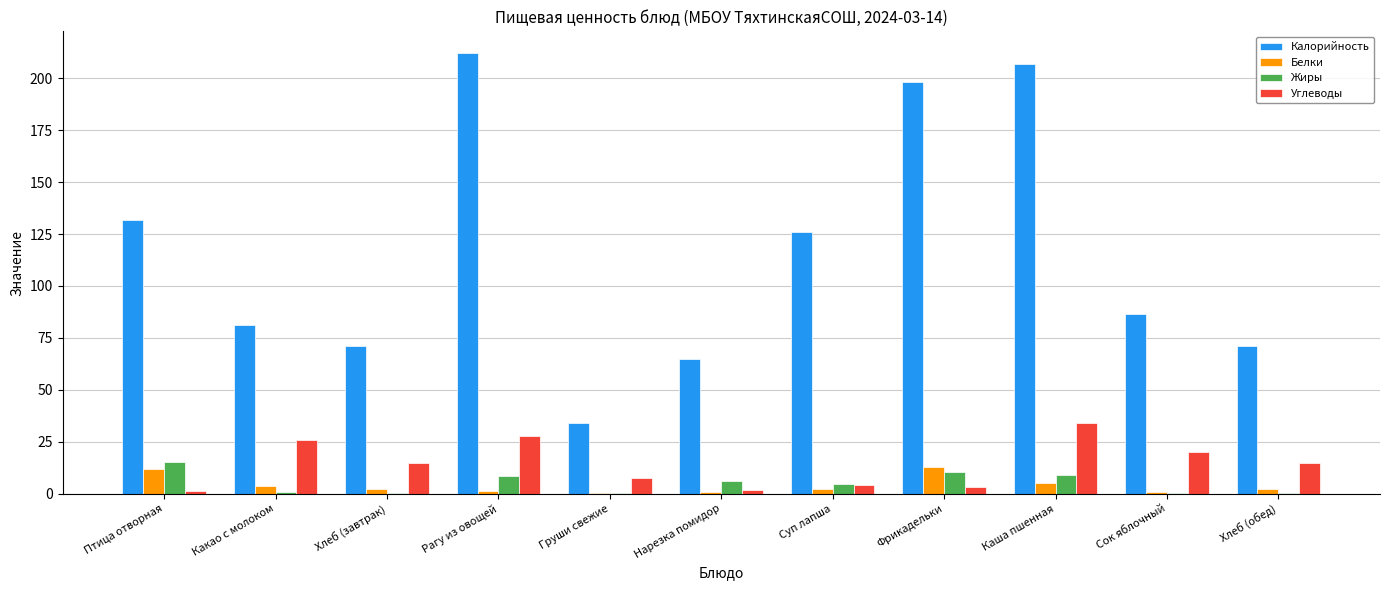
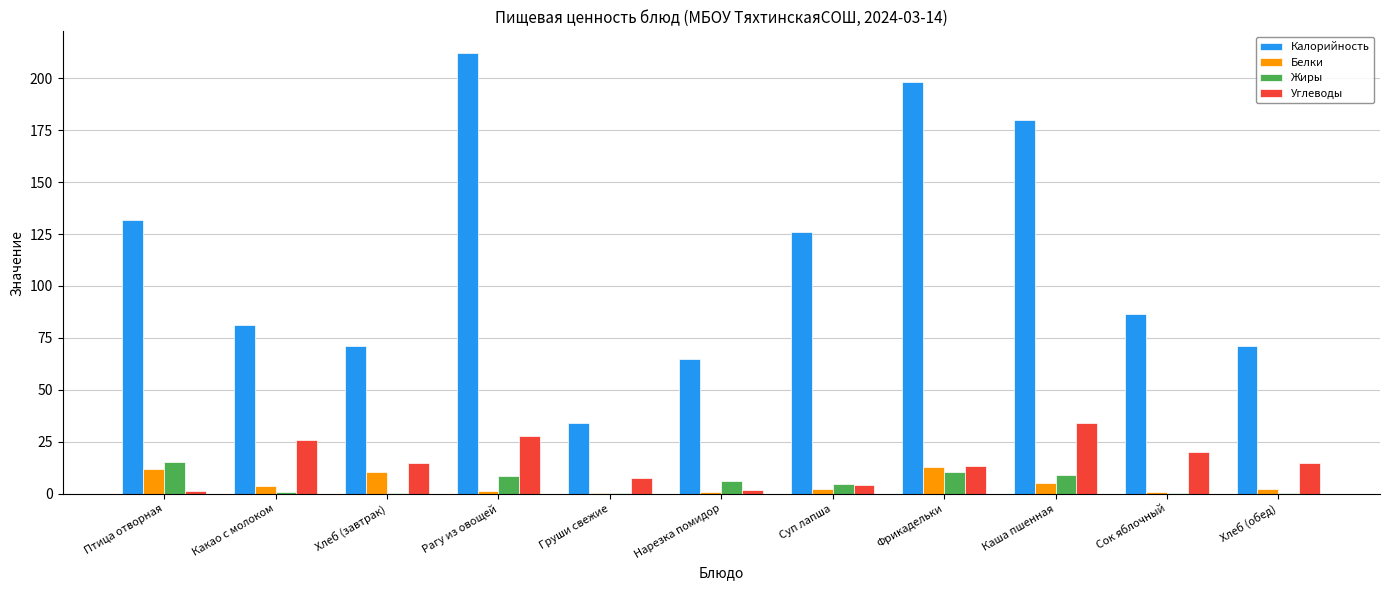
Белки, Хлеб (завтрак): 2 -> 10
Углеводы, Фрикадельки: 3 -> 13
Калорийность, Каша пшенная: 207 -> 180
